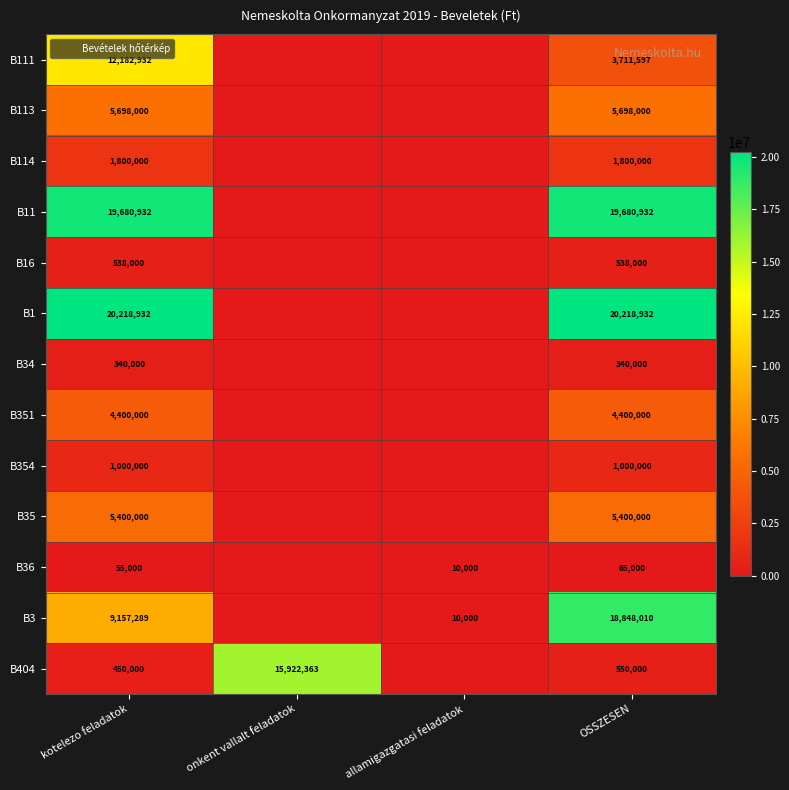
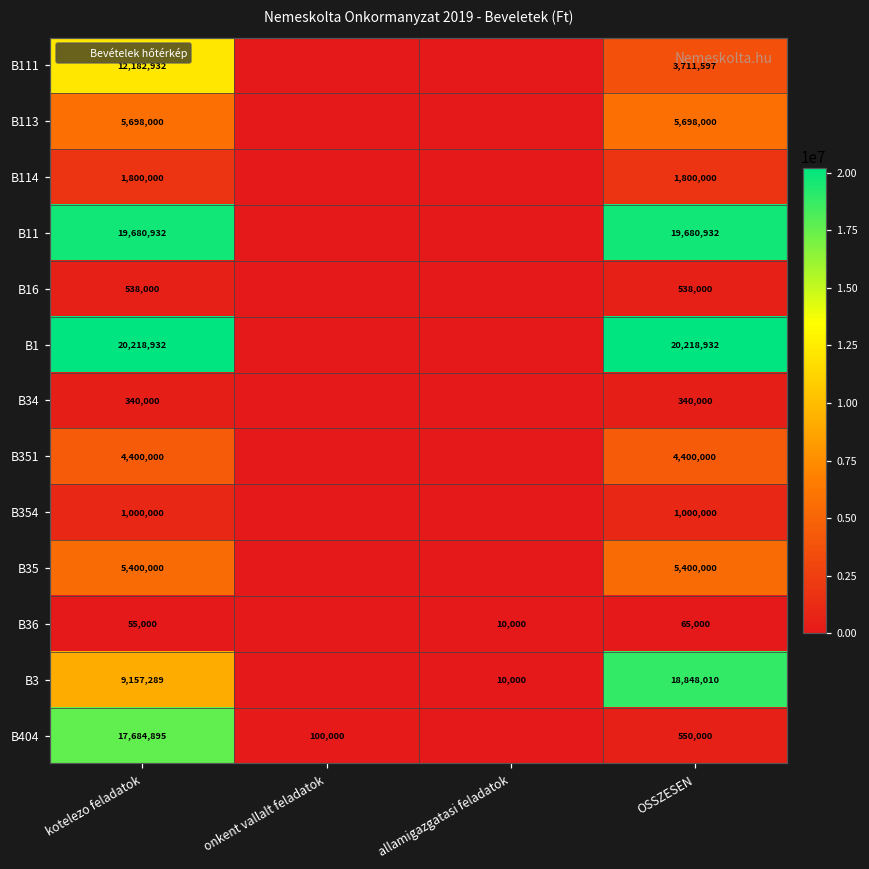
B404, kotelezo feladatok: 450,000 -> 17,684,895
B404, onkent vallalt feladatok: 15,922,363 -> 100,000
